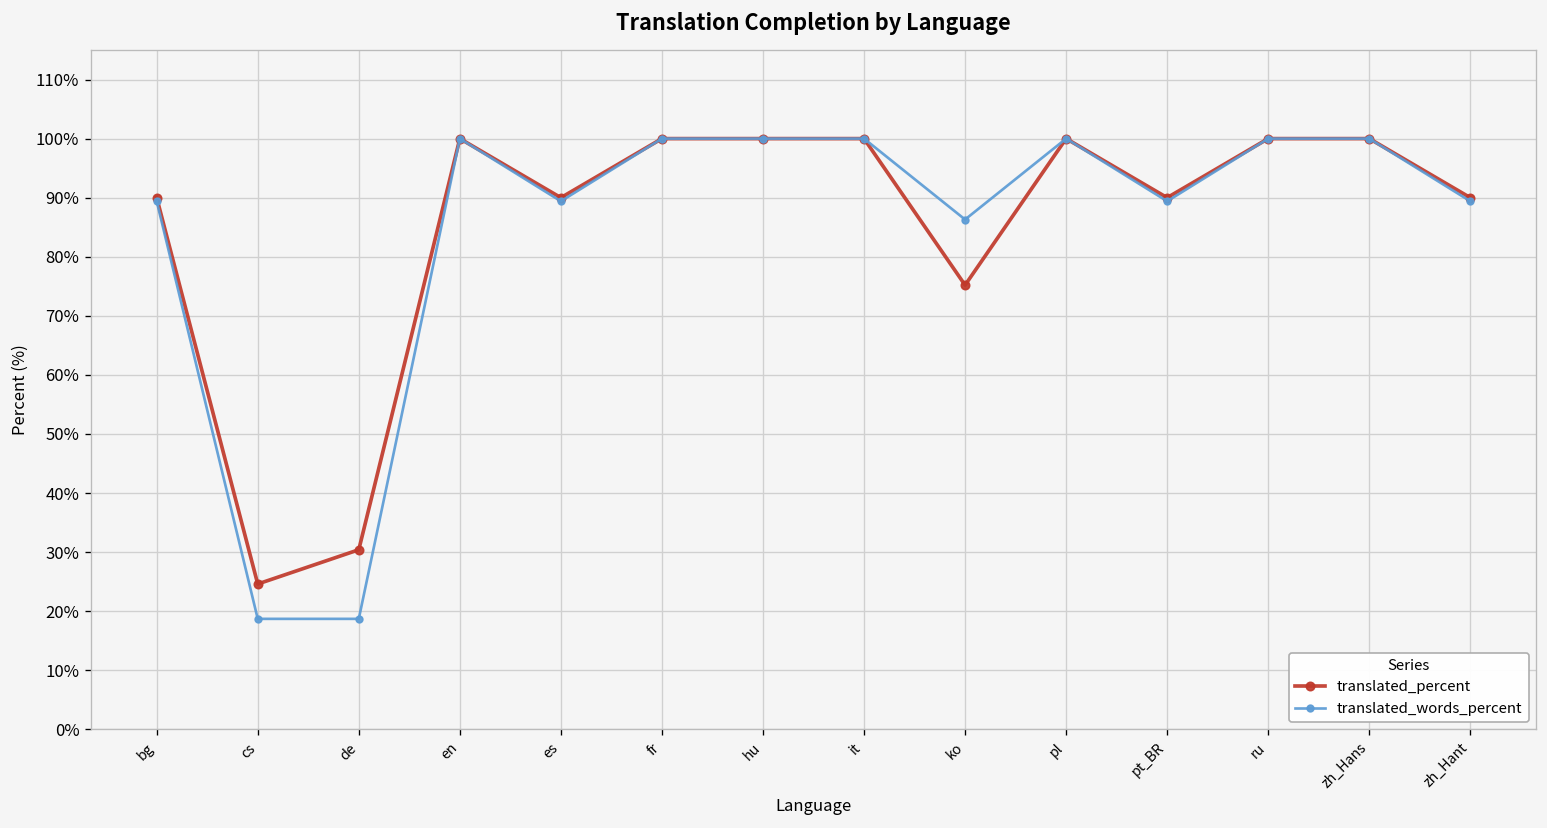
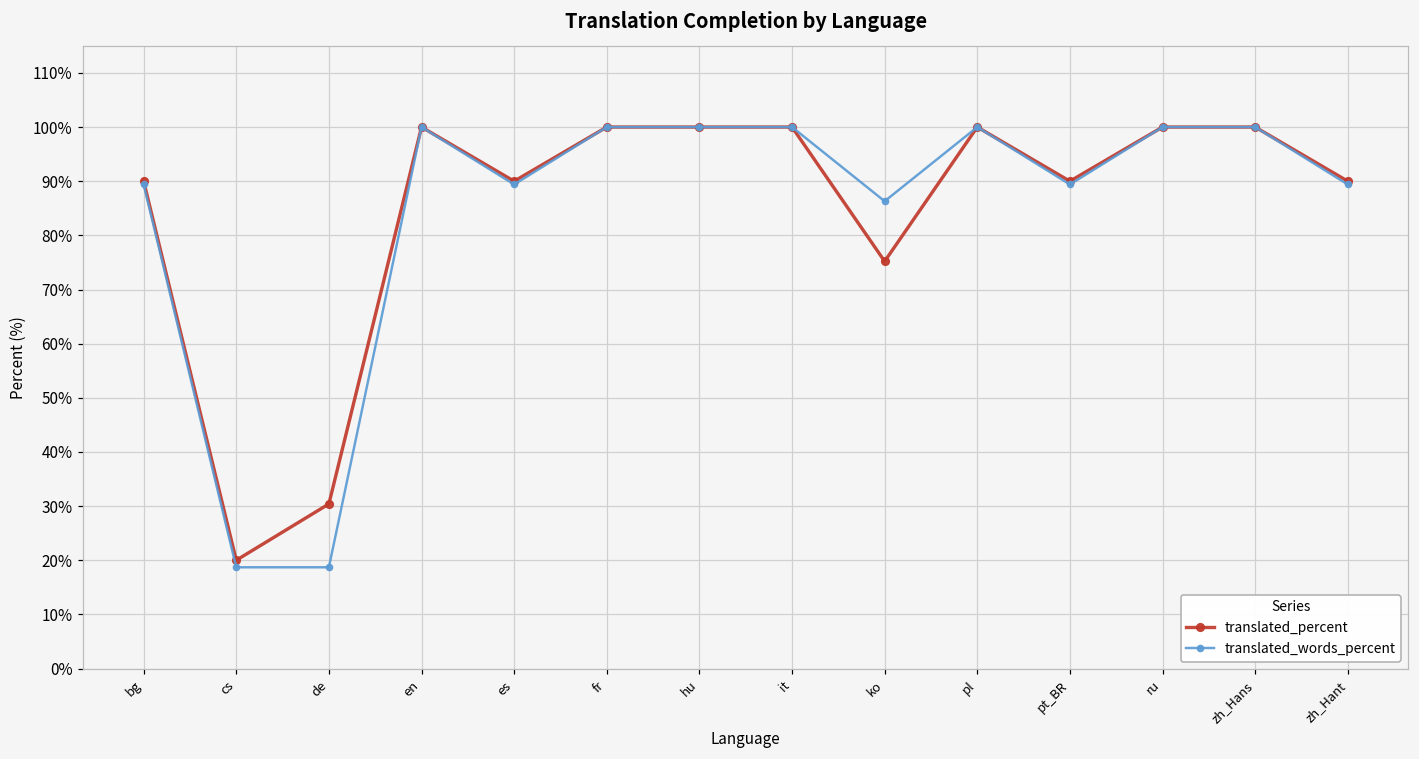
translated_percent, cs: 25% -> 20%
